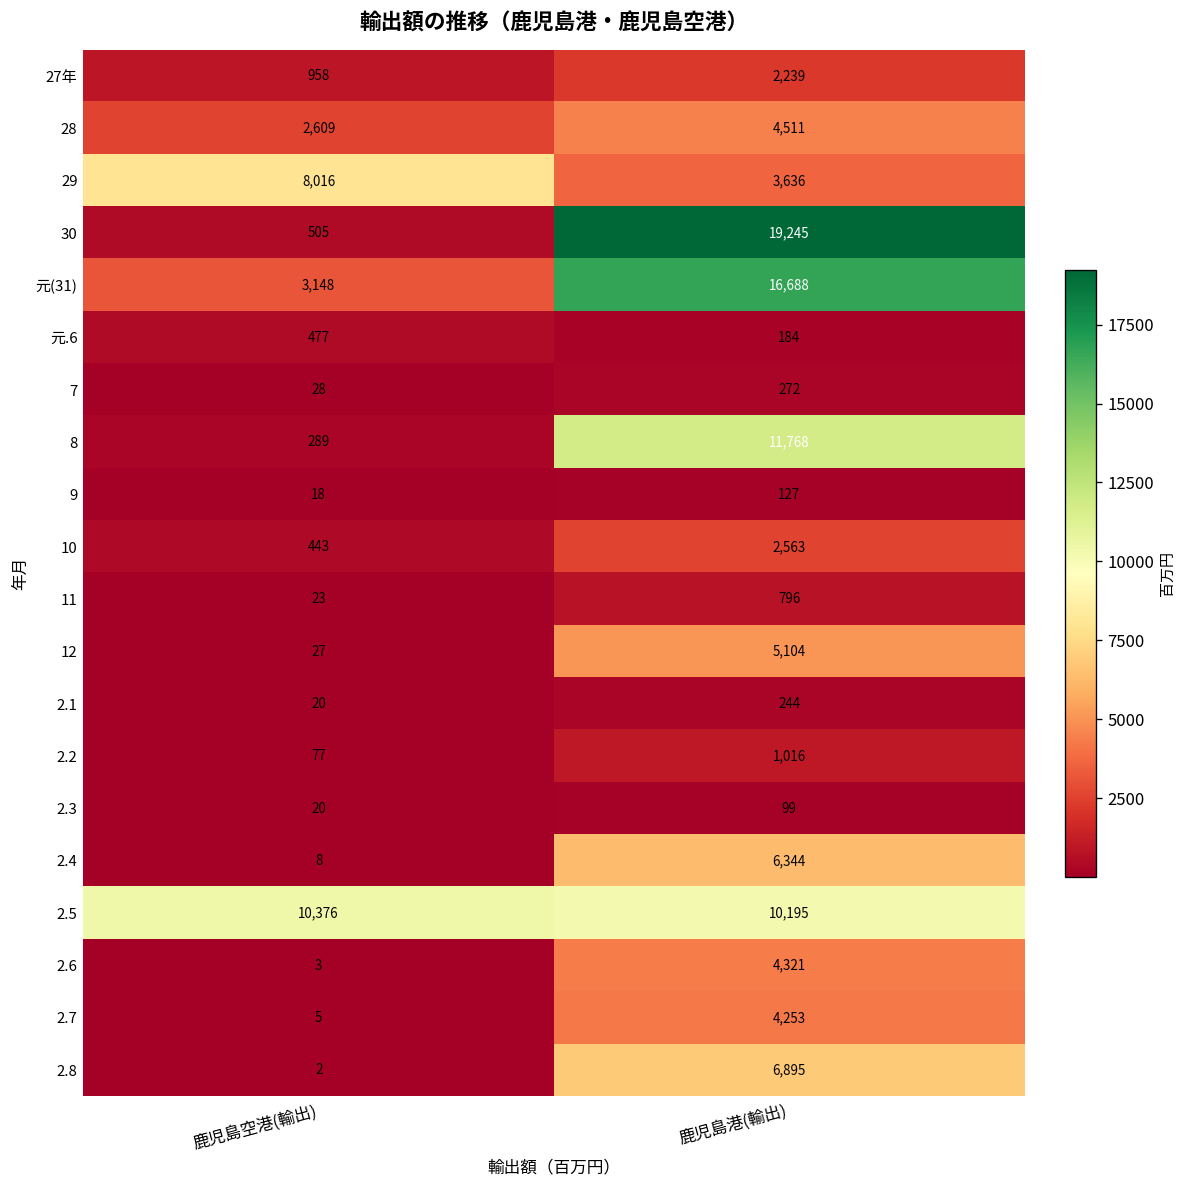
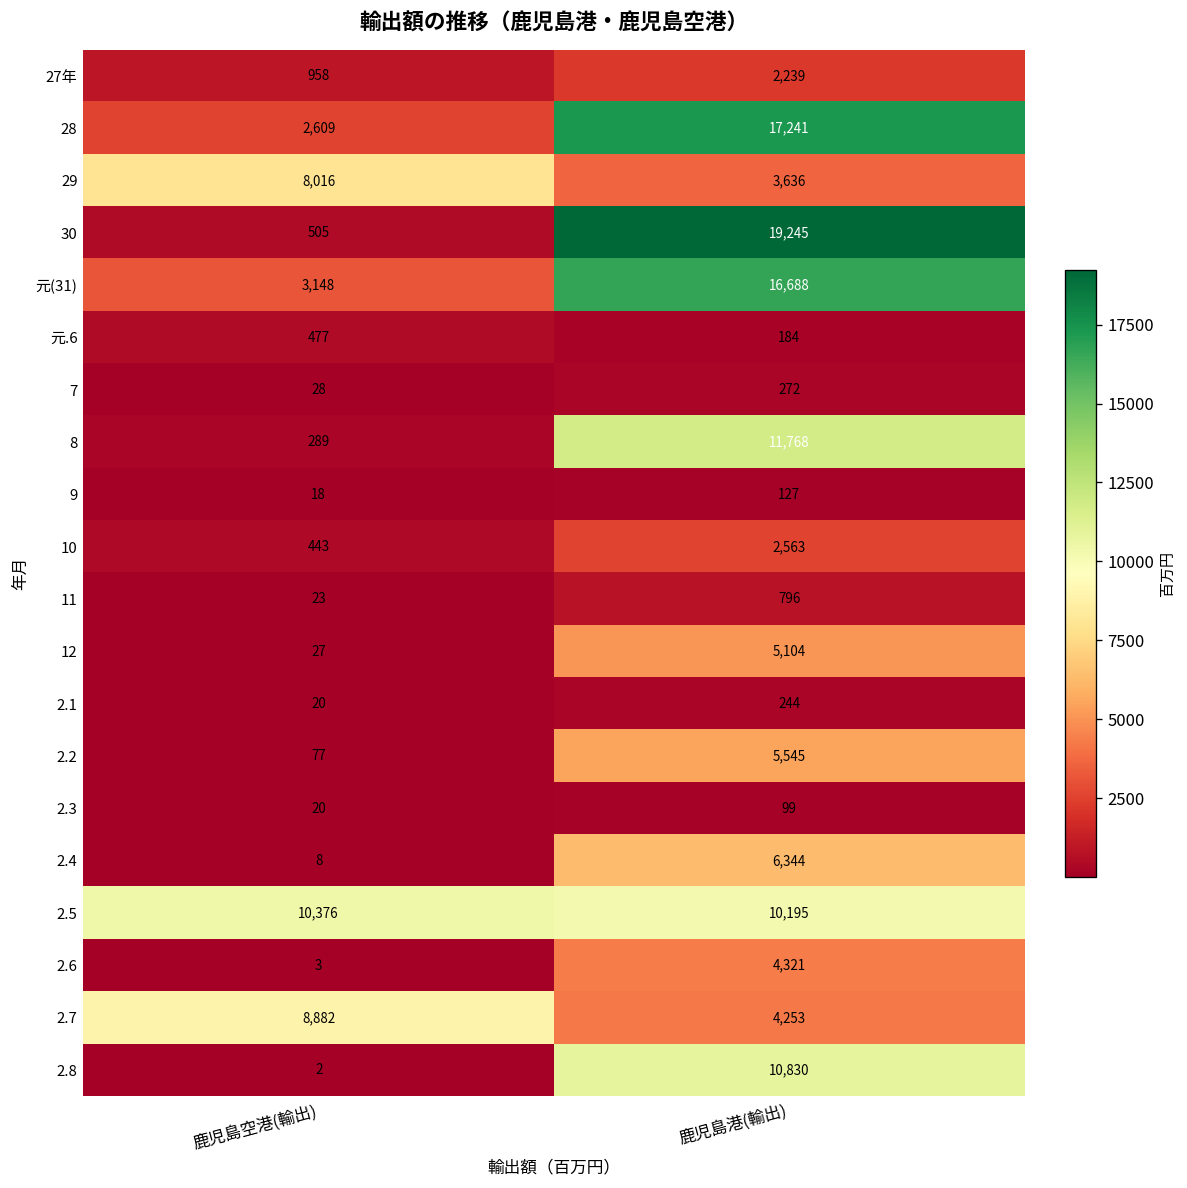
28, 鹿児島港(輸出): 4,511 -> 17,241
2.2, 鹿児島港(輸出): 1,016 -> 5,545
2.7, 鹿児島空港(輸出): 5 -> 8,882
2.8, 鹿児島港(輸出): 6,895 -> 10,830
